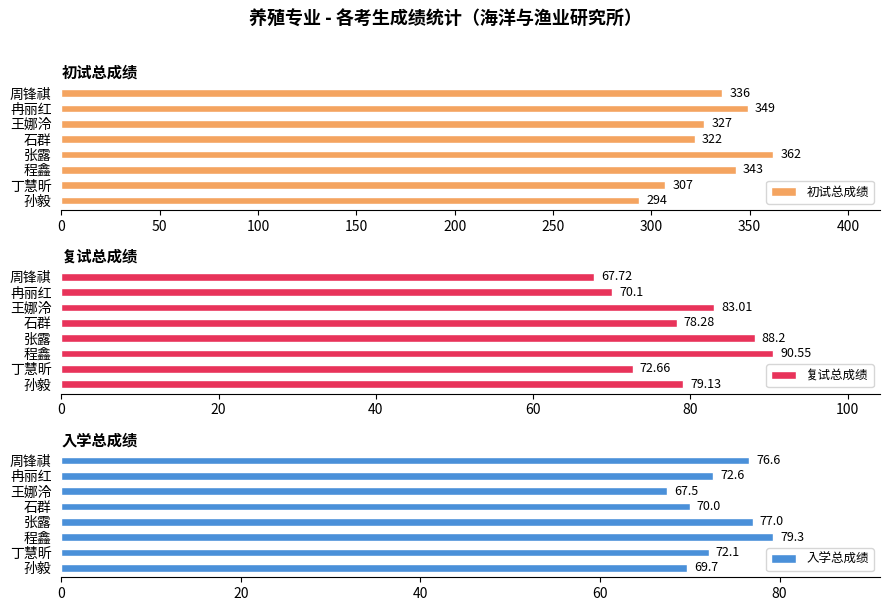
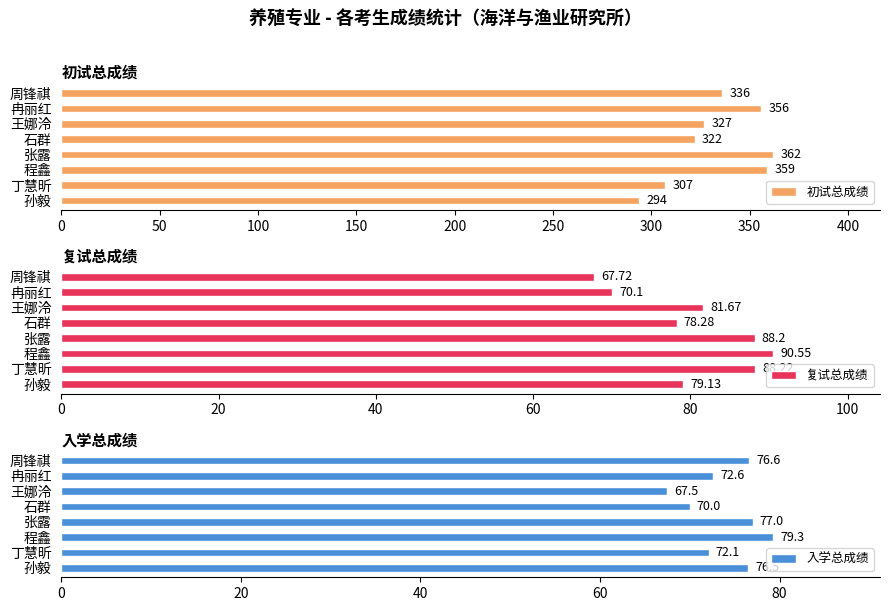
初试总成绩, 冉丽红: 349 -> 356
初试总成绩, 程鑫: 343 -> 359
复试总成绩, 王娜泠: 83.01 -> 81.67
复试总成绩, 丁慧昕: 73 -> 88
入学总成绩, 孙毅: 70 -> 77
